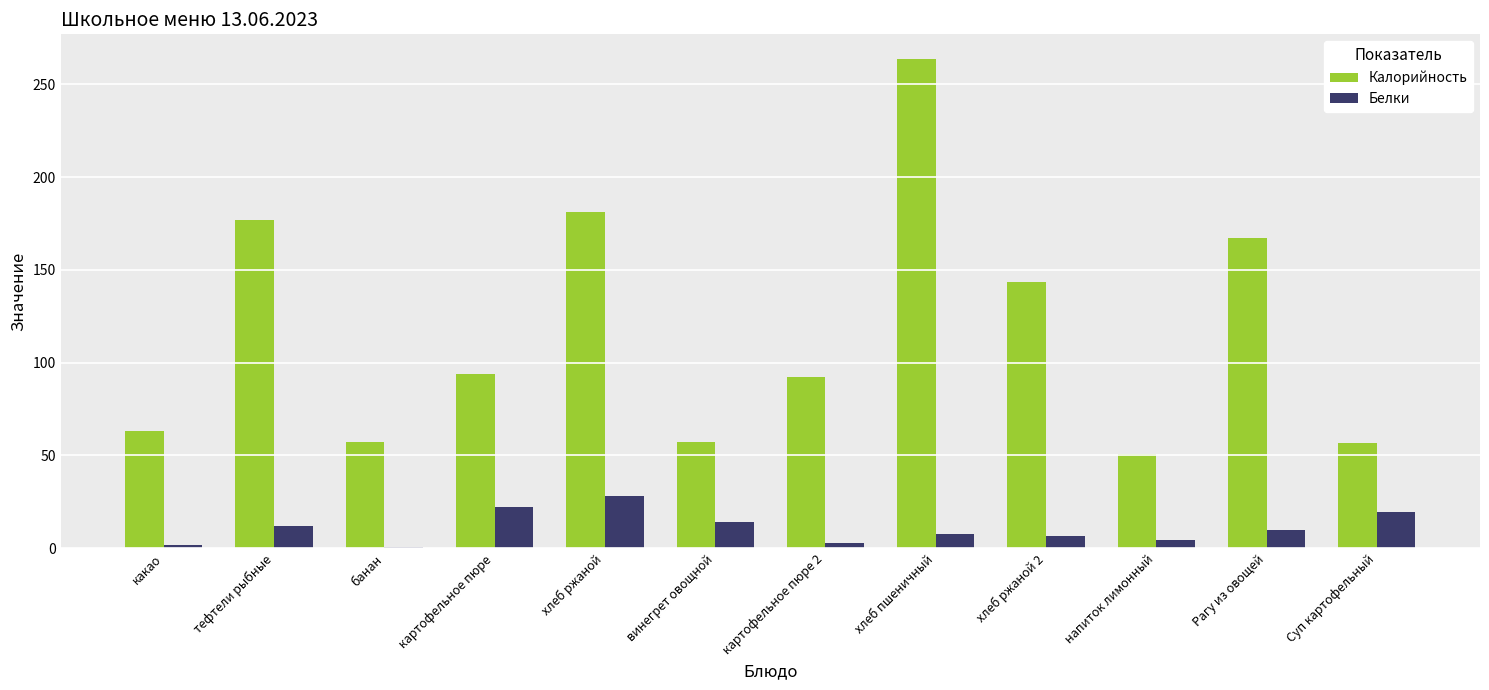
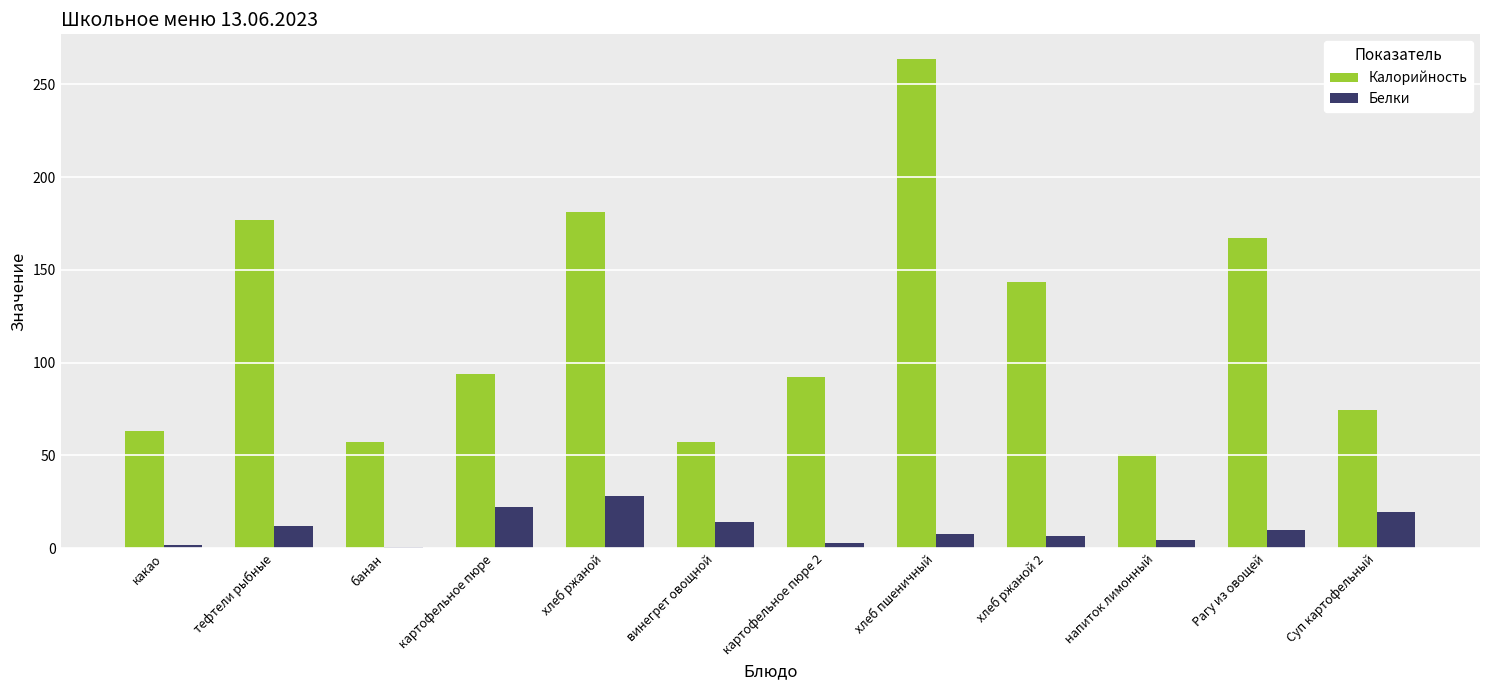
Калорийность, Суп картофельный: 57 -> 74
